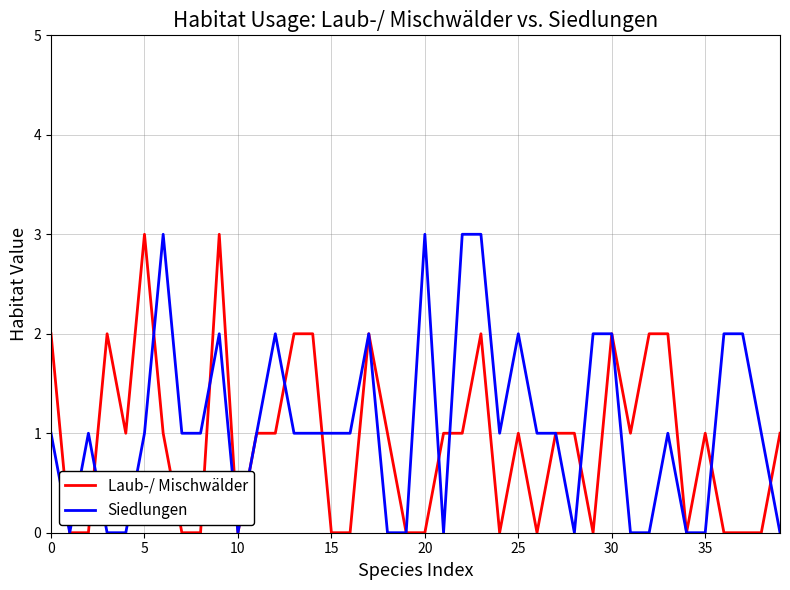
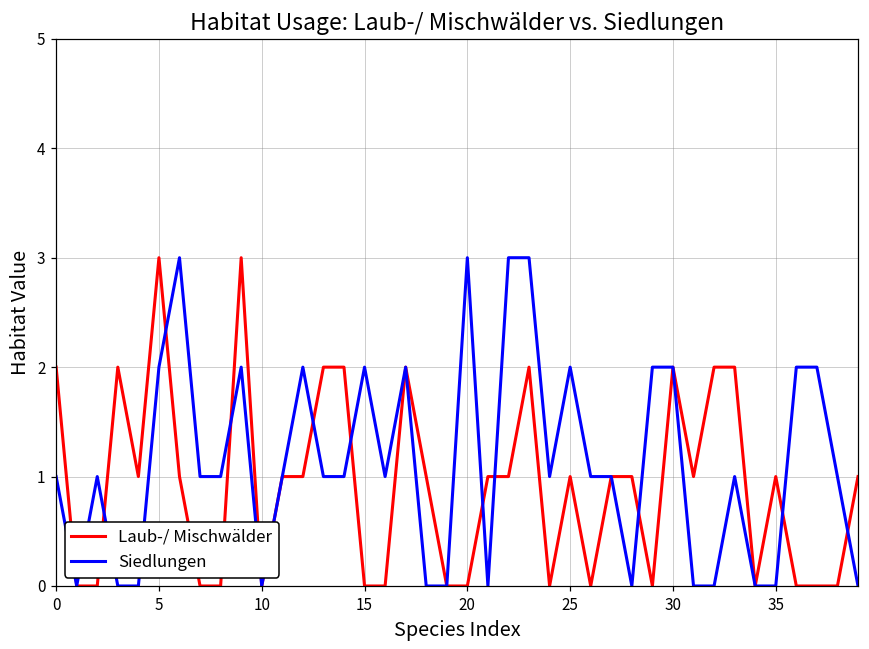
Siedlungen, 5: 1 -> 2
Siedlungen, 15: 1 -> 2
